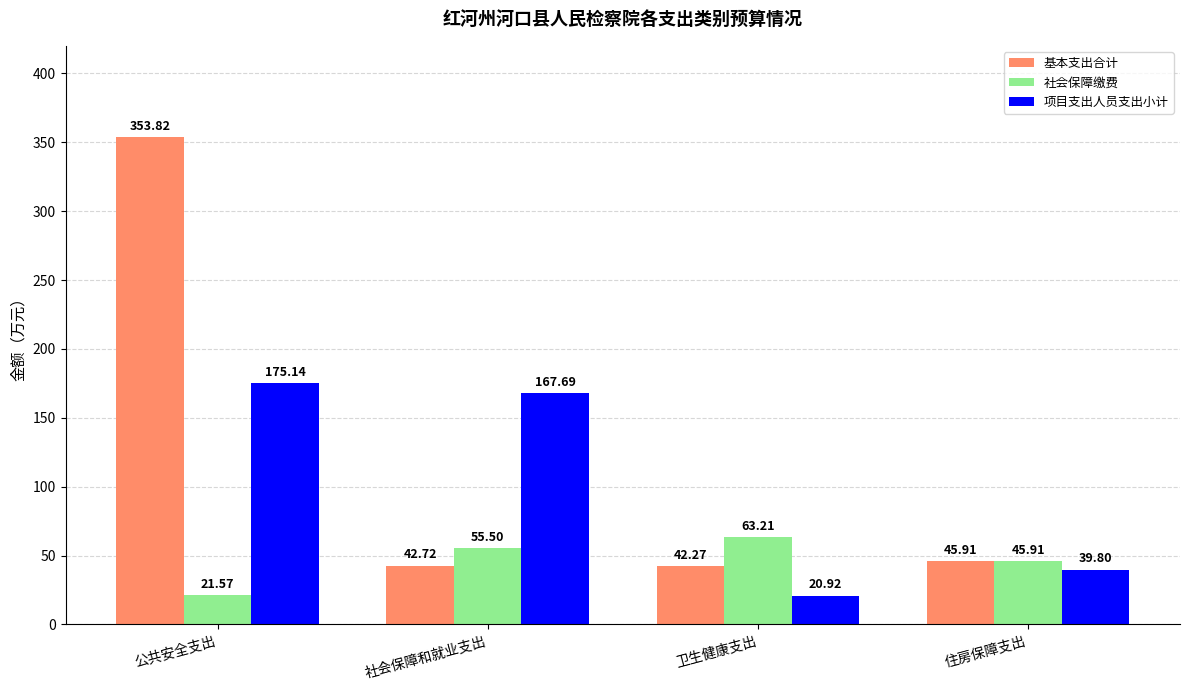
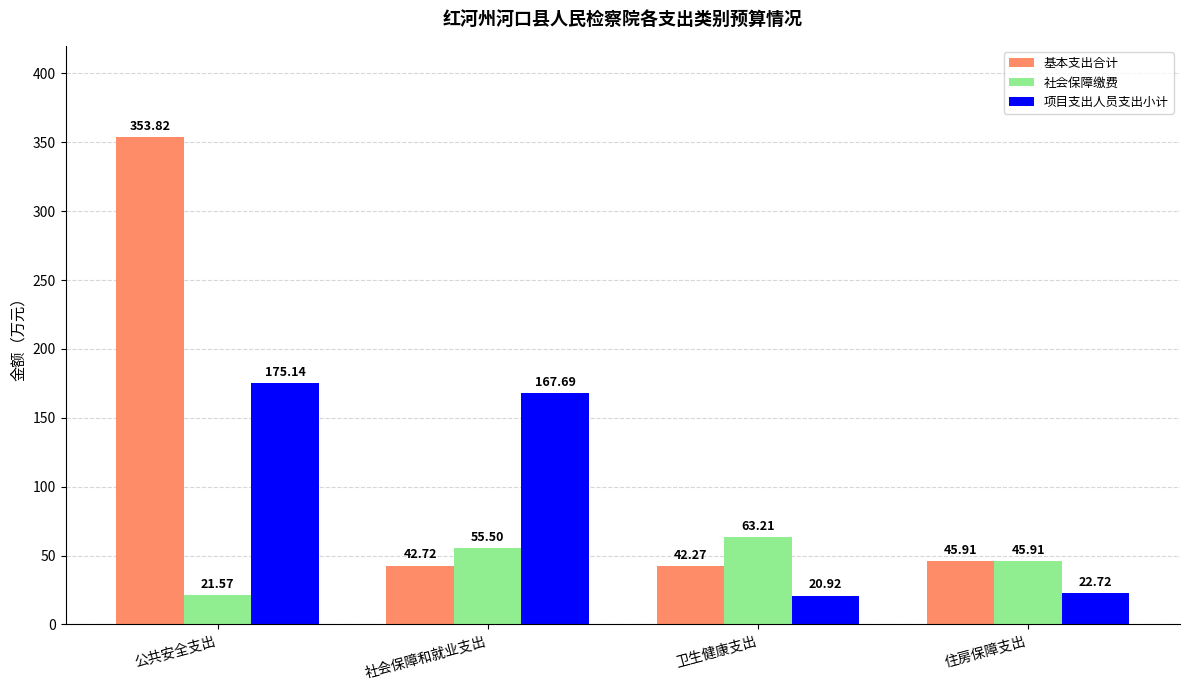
项目支出人员支出小计, 住房保障支出: 39.80 -> 22.72
